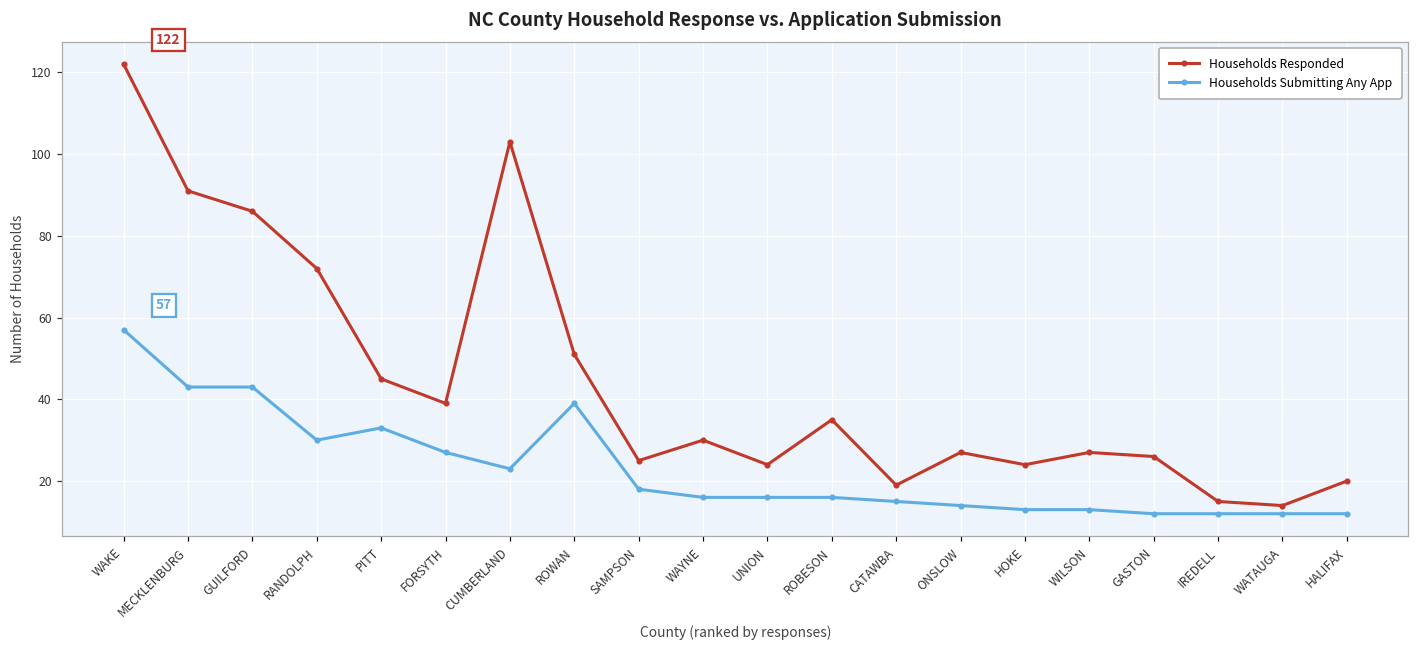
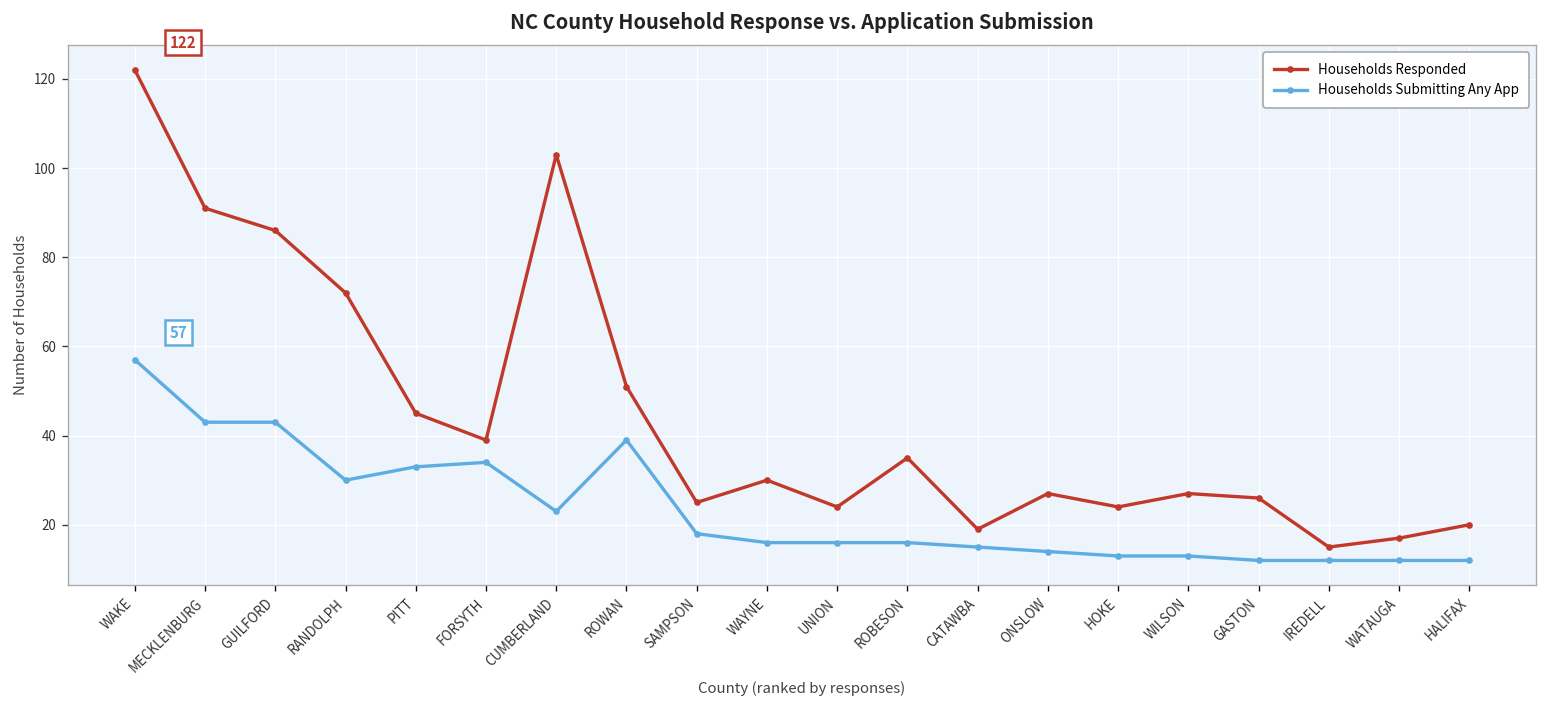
Households Submitting Any App, FORSYTH: 27 -> 34
Households Responded, WATAUGA: 14 -> 17
